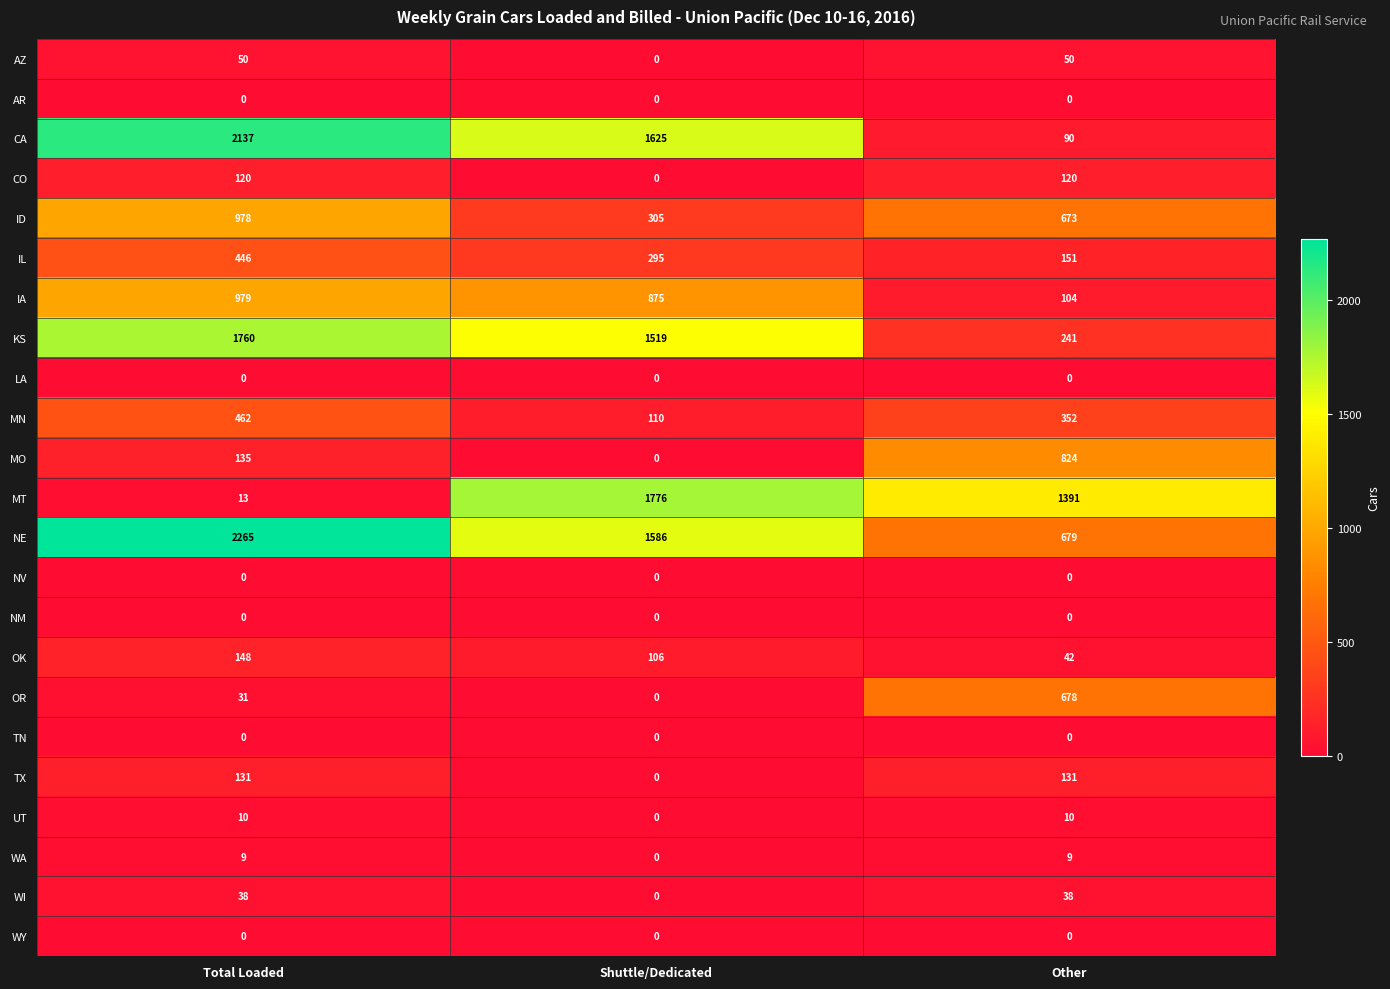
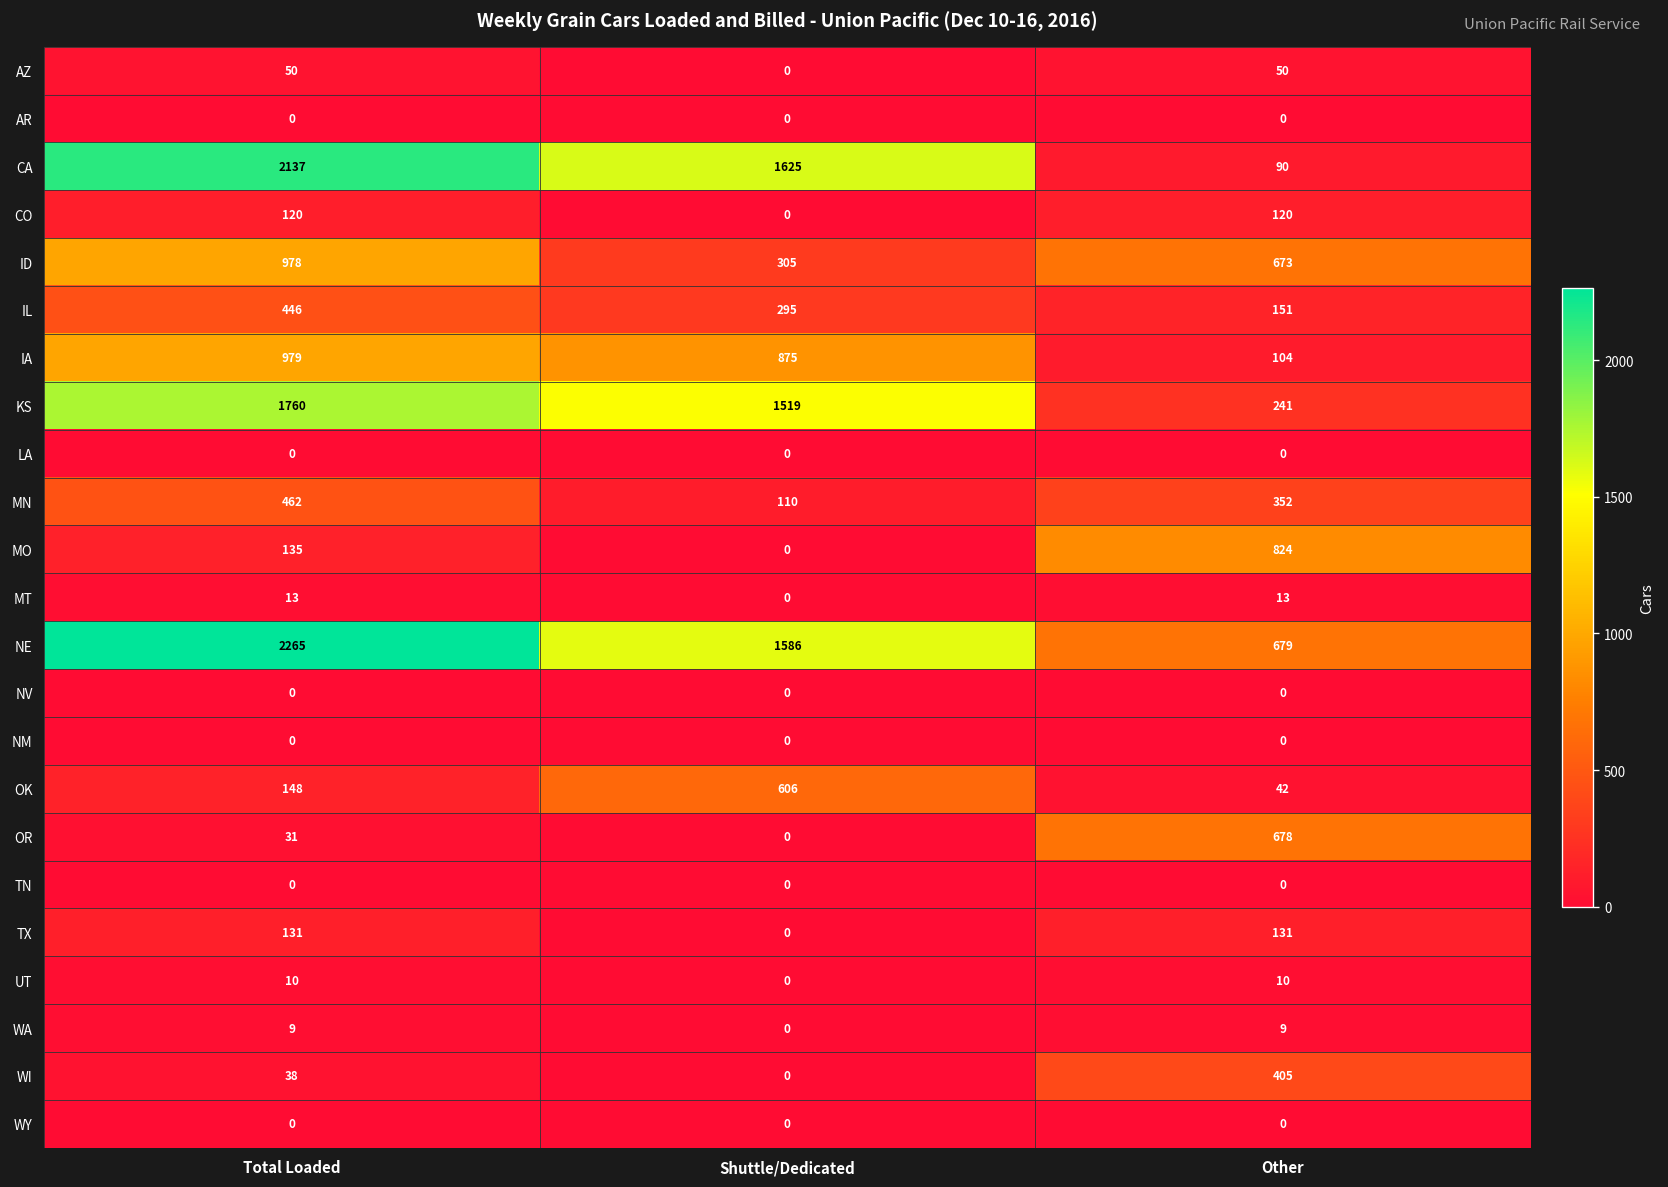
MT, Shuttle/Dedicated: 1776 -> 0
MT, Other: 1391 -> 13
OK, Shuttle/Dedicated: 106 -> 606
WI, Other: 38 -> 405
